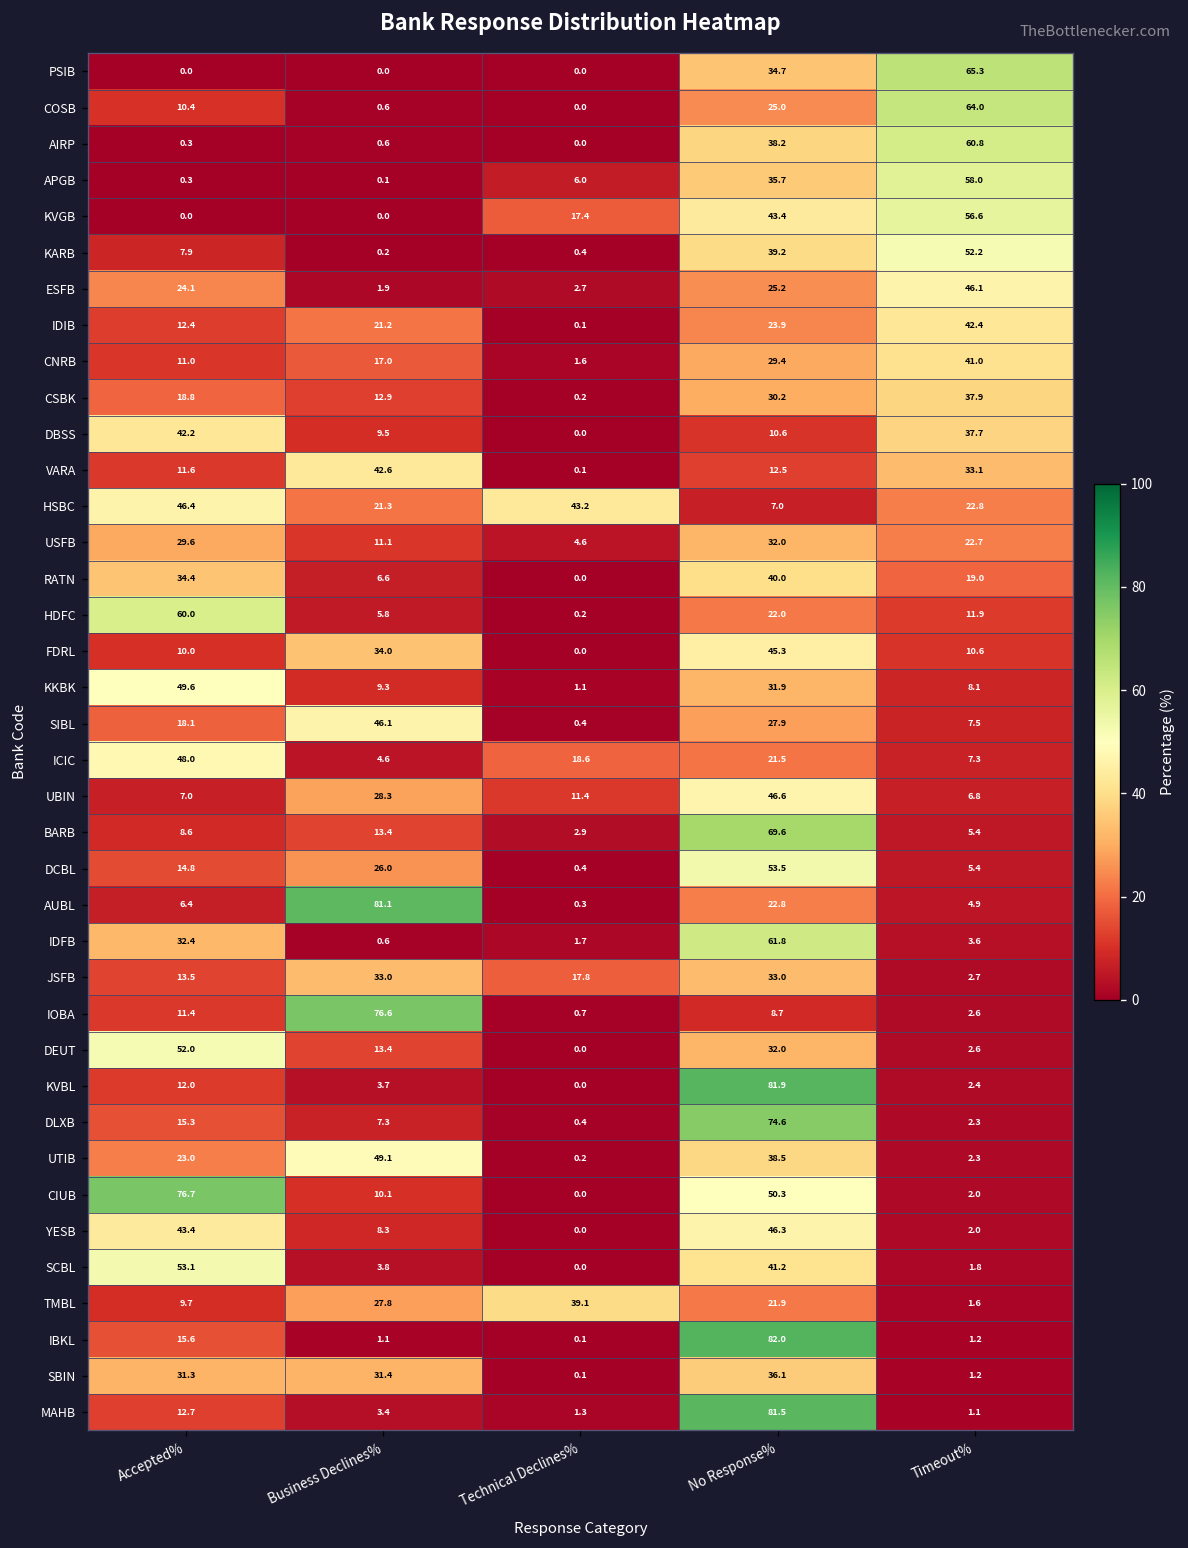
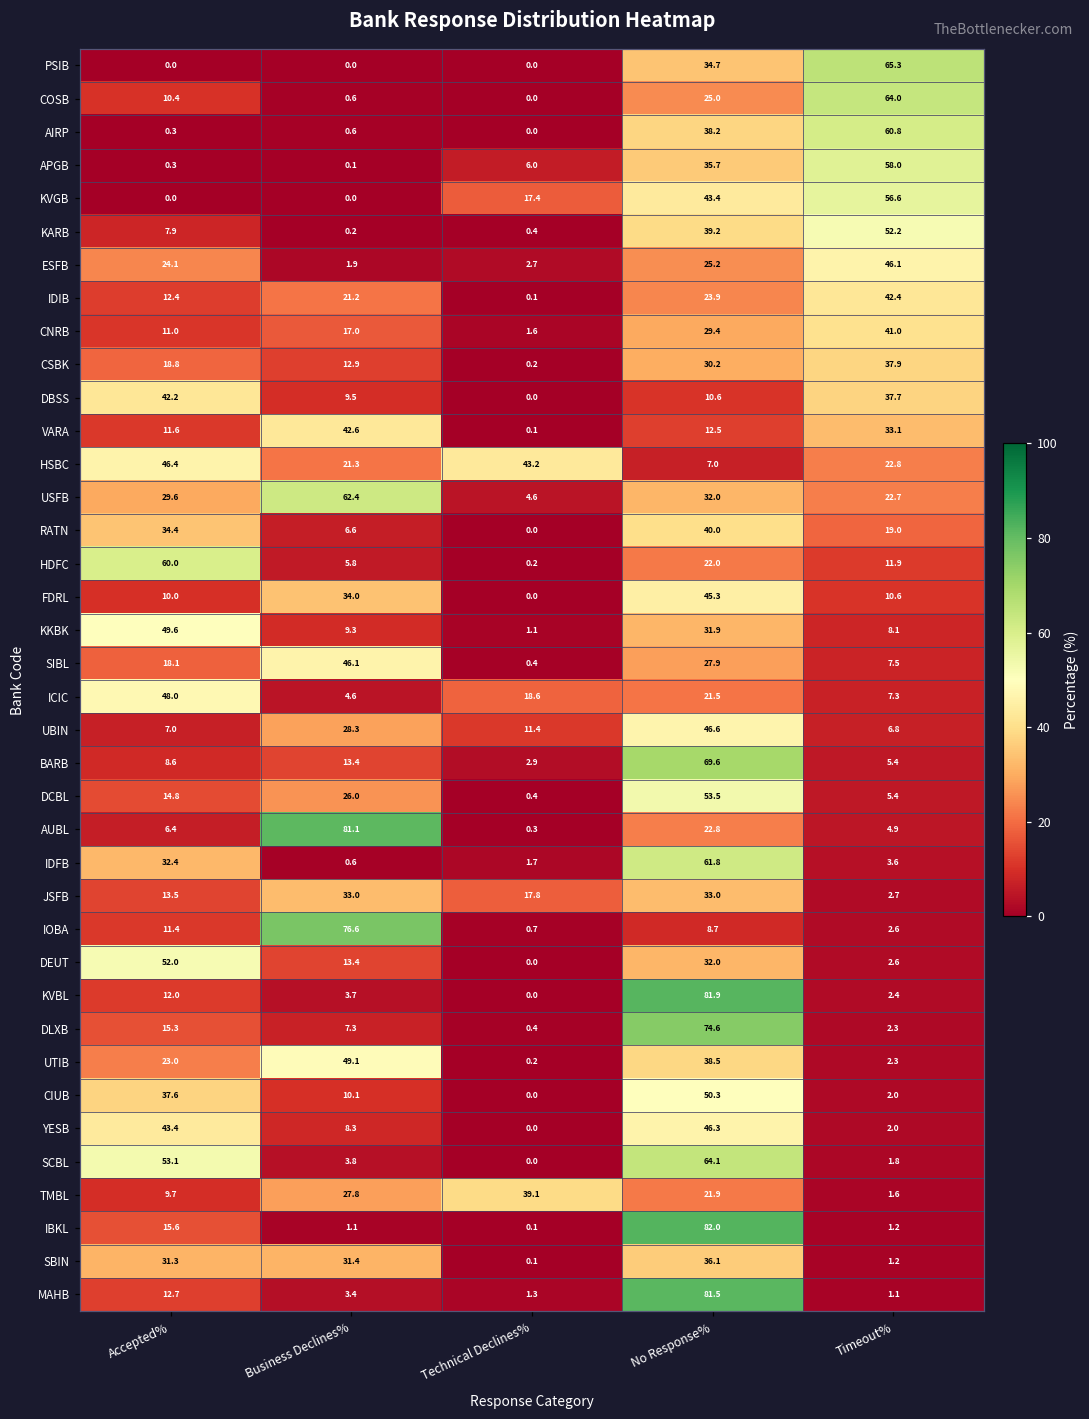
USFB, Business Declines%: 11.1 -> 62.4
CIUB, Accepted%: 76.7 -> 37.6
SCBL, No Response%: 41.2 -> 64.1
